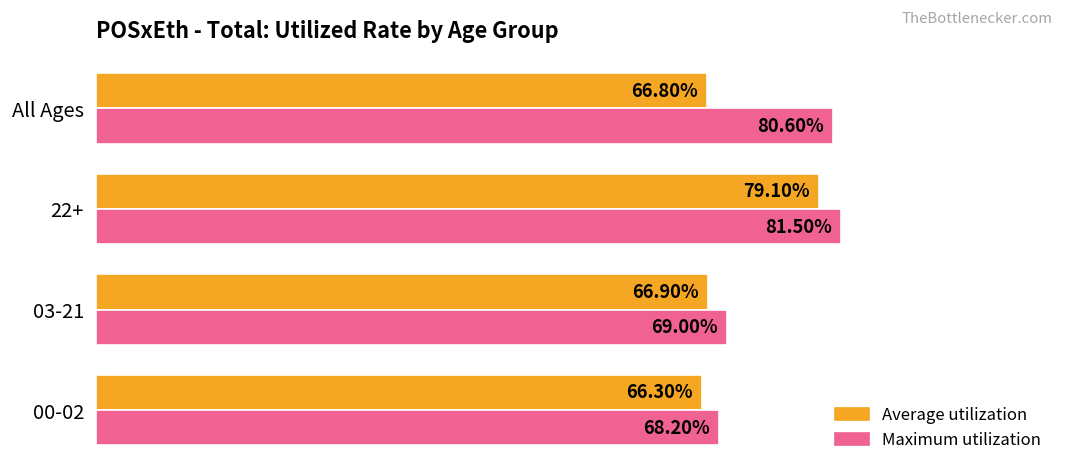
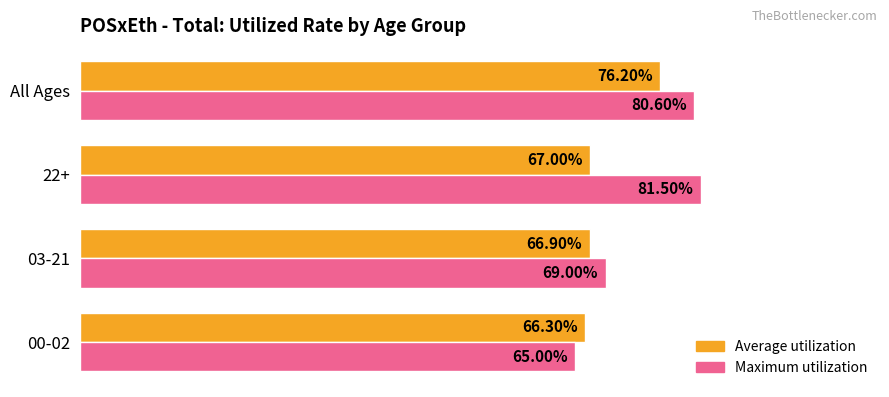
Average utilization, All Ages: 66.80% -> 76.20%
Average utilization, 22+: 79.10% -> 67.00%
Maximum utilization, 00-02: 68.20% -> 65.00%
